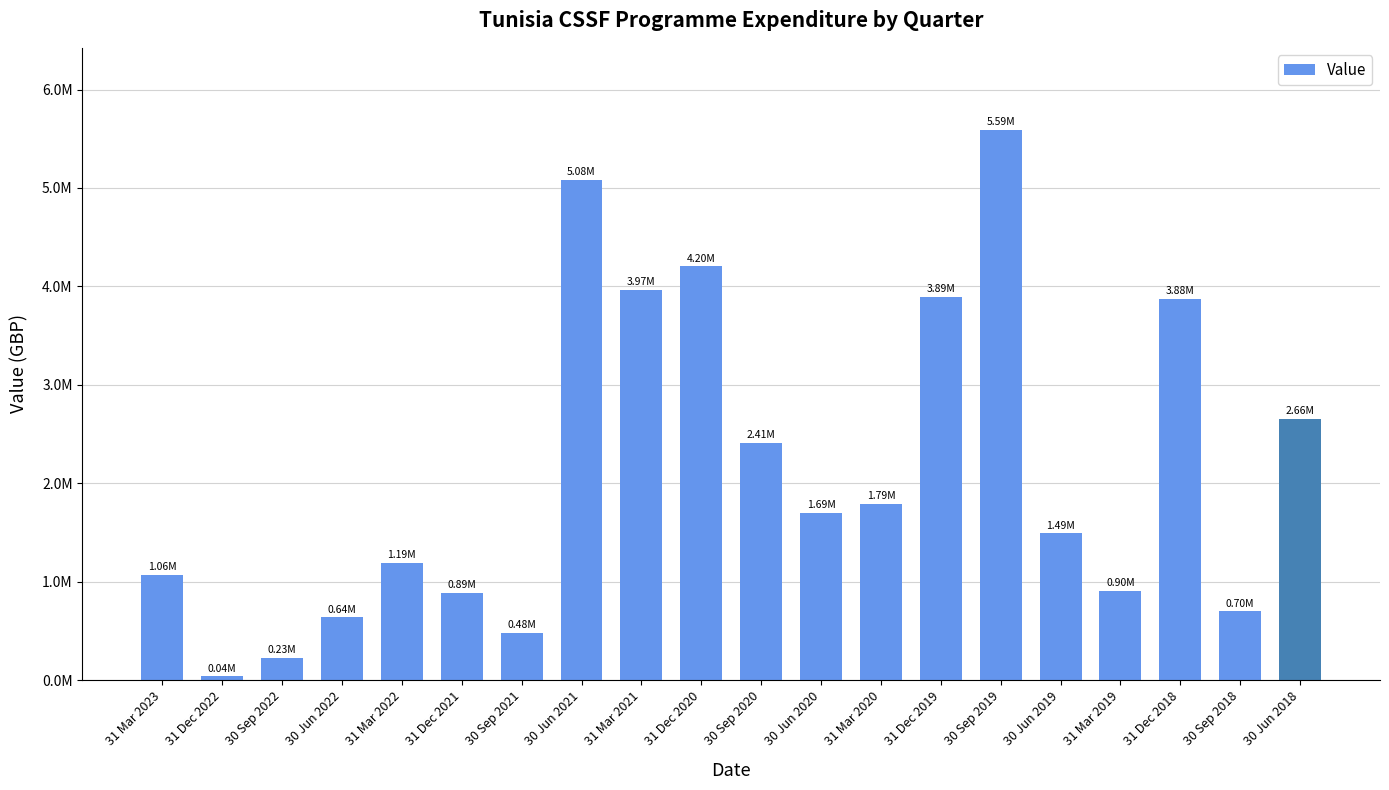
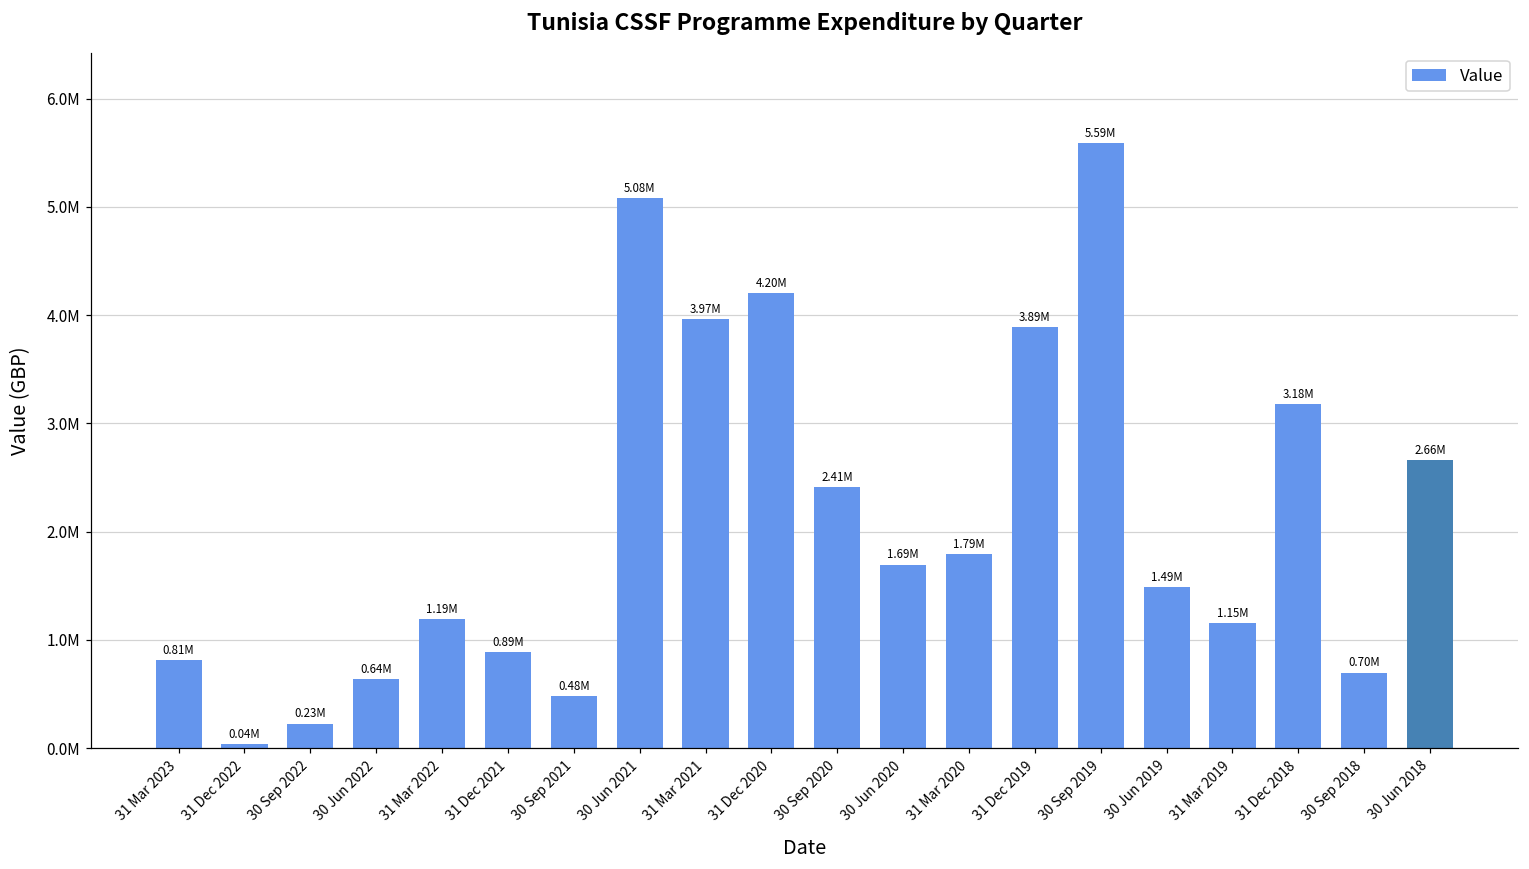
31 Mar 2023: 1.06M -> 0.81M
31 Mar 2019: 0.90M -> 1.15M
31 Dec 2018: 3.88M -> 3.18M
